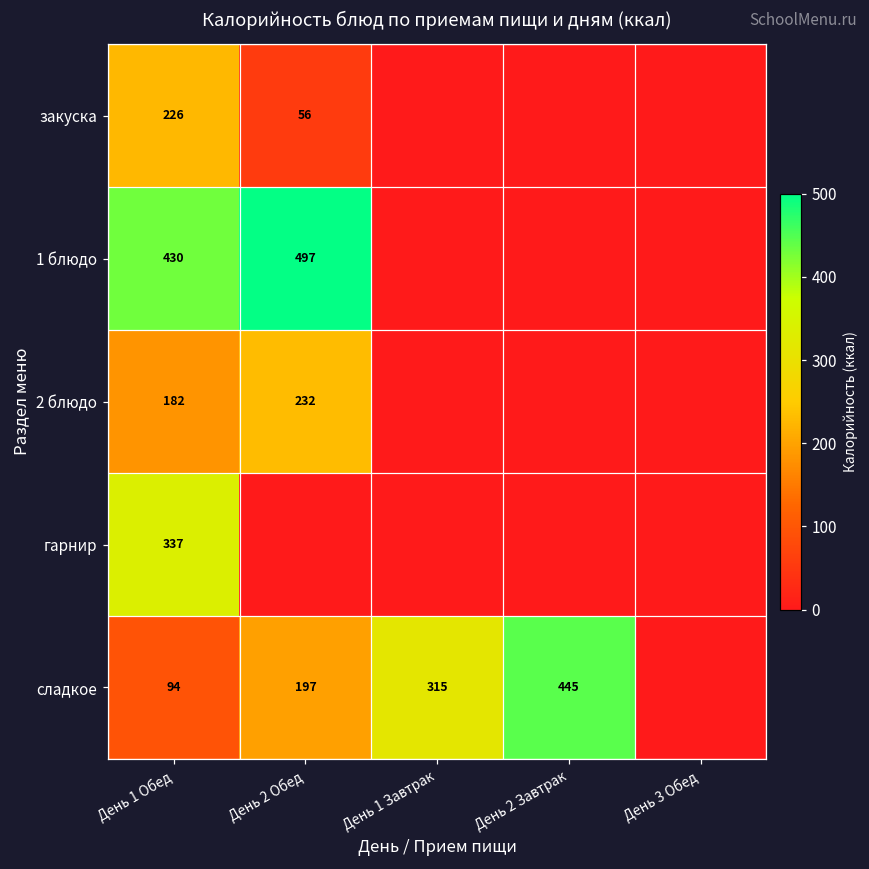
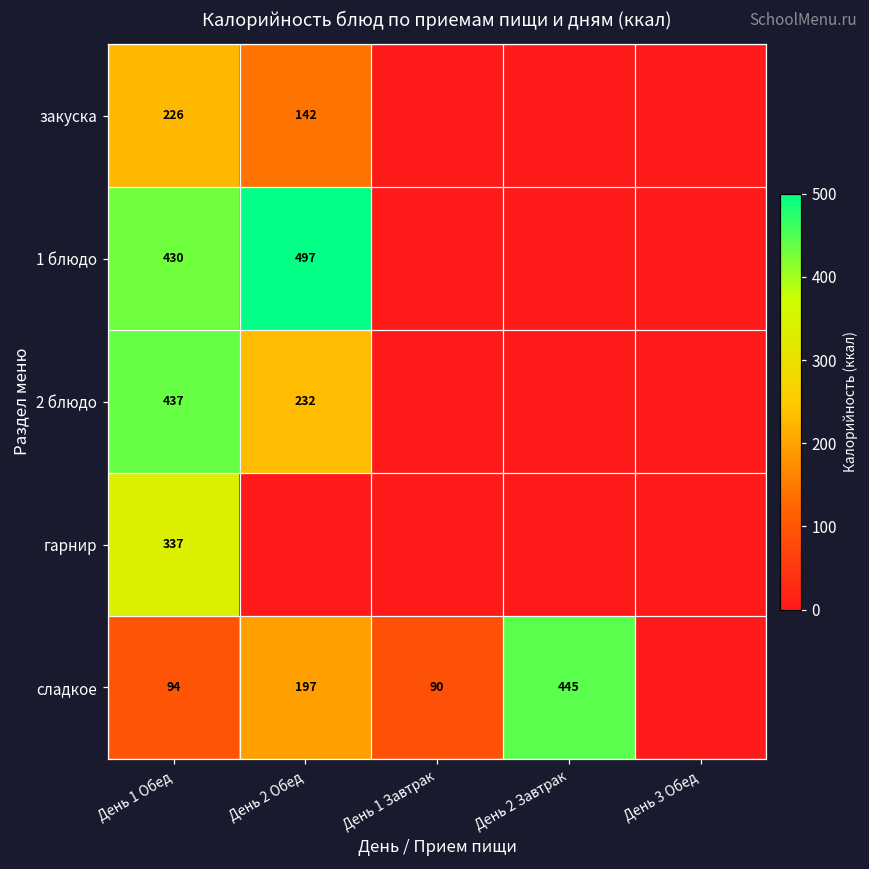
закуска, День 2 Обед: 56 -> 142
2 блюдо, День 1 Обед: 182 -> 437
сладкое, День 1 Завтрак: 315 -> 90
